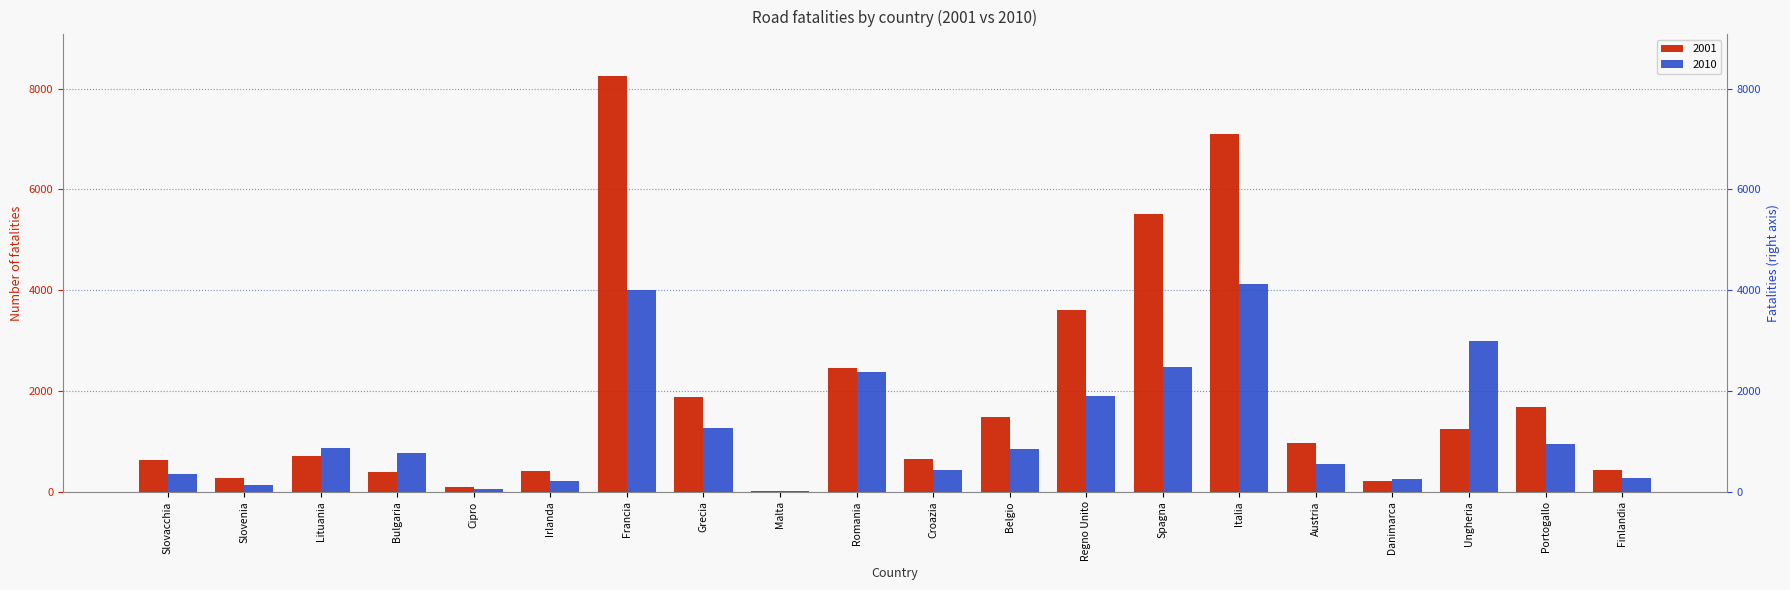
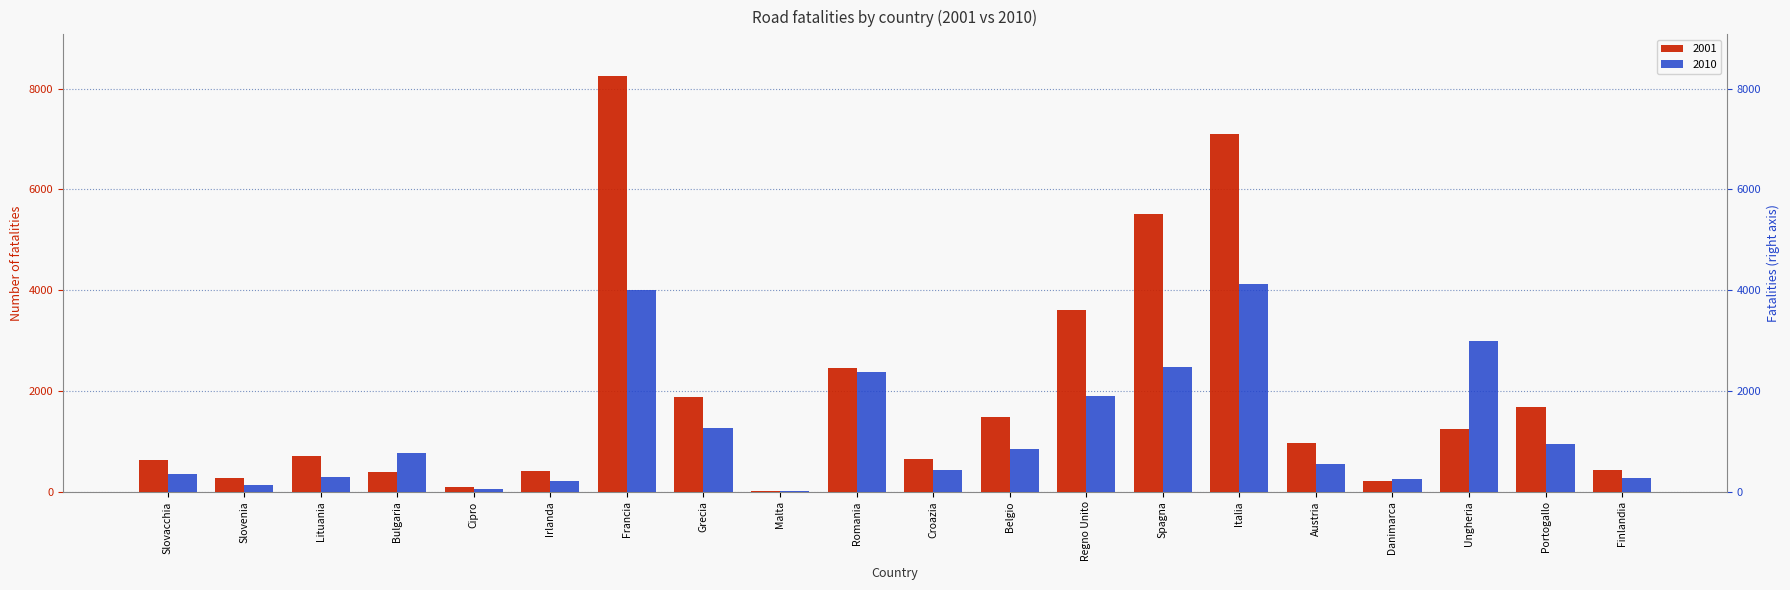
2010, Lituania: 900 -> 300
